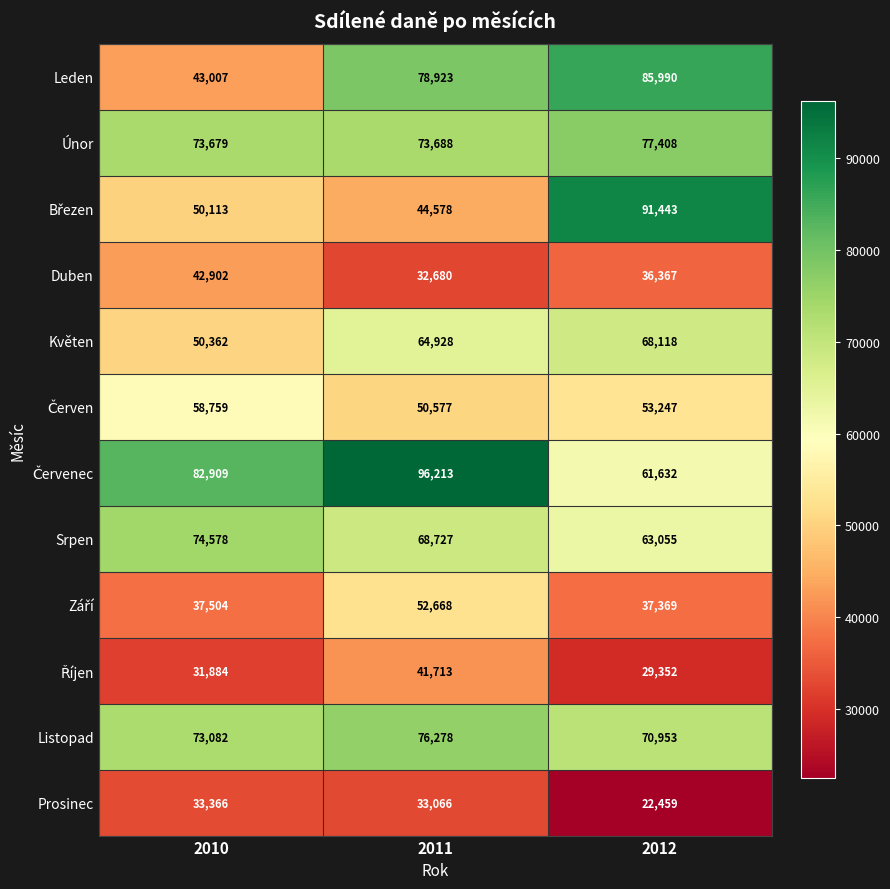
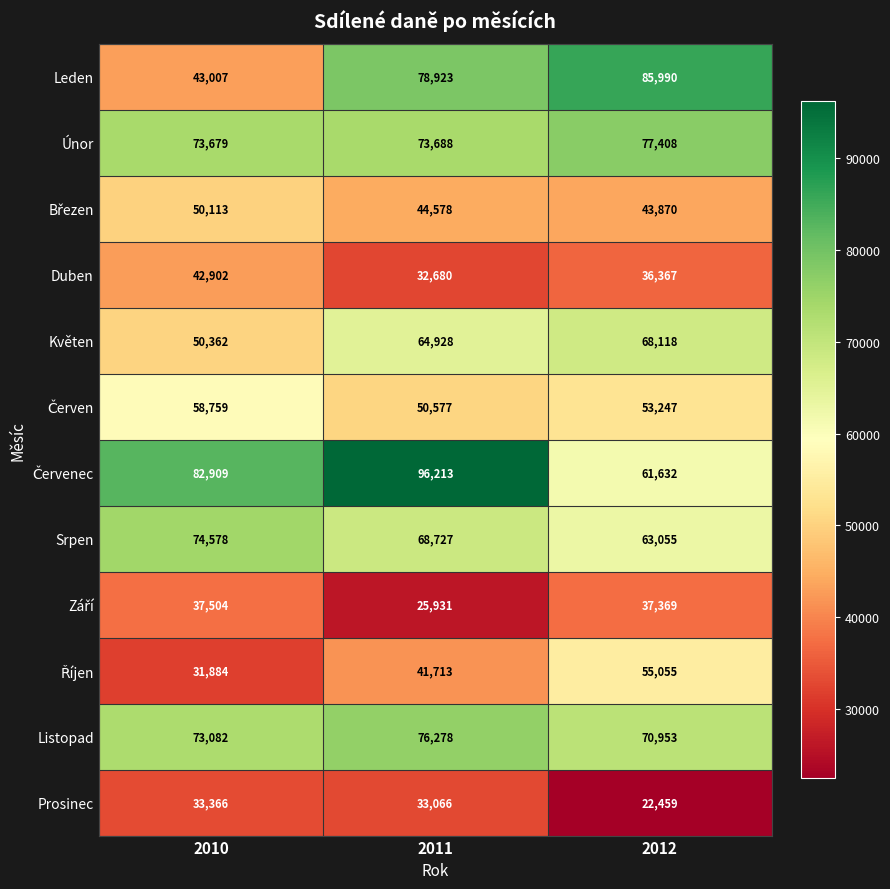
Březen, 2012: 91,443 -> 43,870
Září, 2011: 52,668 -> 25,931
Říjen, 2012: 29,352 -> 55,055
